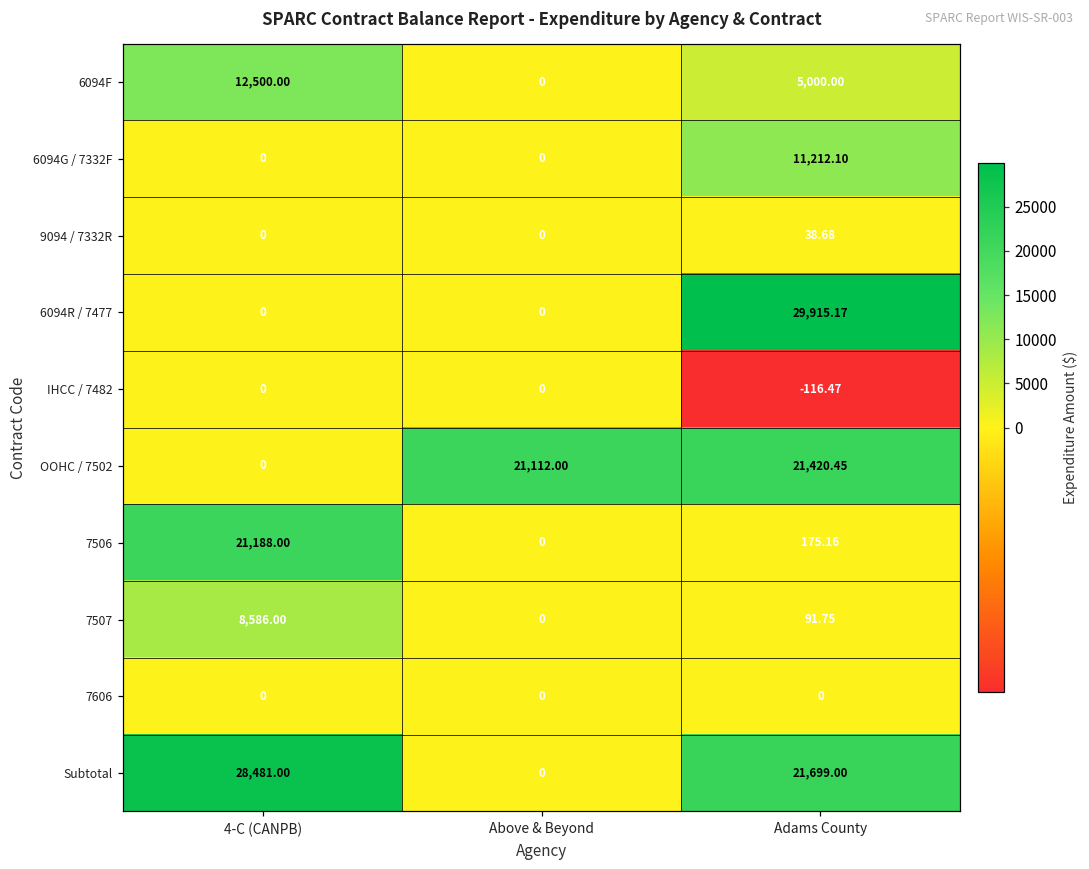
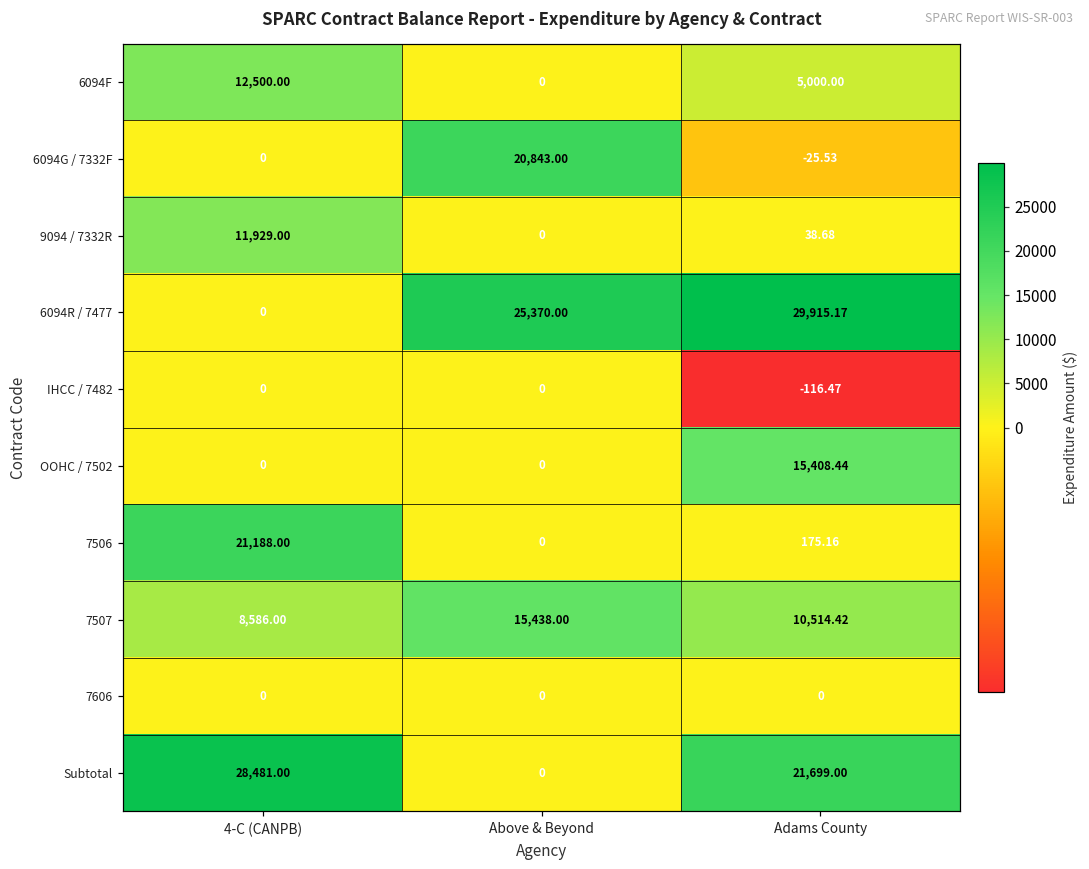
6094G / 7332F, Above & Beyond: 0 -> 20,843.00
6094G / 7332F, Adams County: 11,212.10 -> -25.53
9094 / 7332R, 4-C (CANPB): 0 -> 11,929.00
6094R / 7477, Above & Beyond: 0 -> 25,370.00
OOHC / 7502, Above & Beyond: 21,112.00 -> 0
OOHC / 7502, Adams County: 21,420.45 -> 15,408.44
7507, Above & Beyond: 0 -> 15,438.00
7507, Adams County: 91.75 -> 10,514.42
